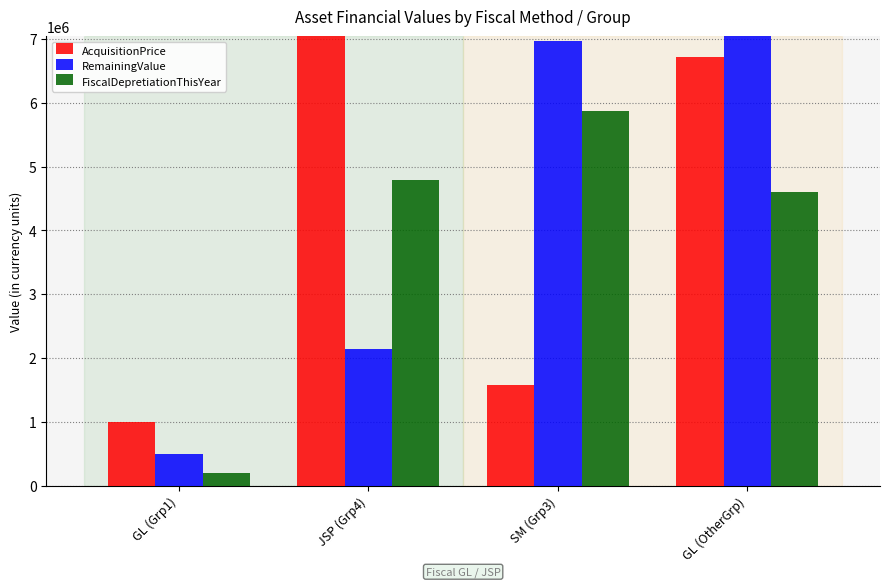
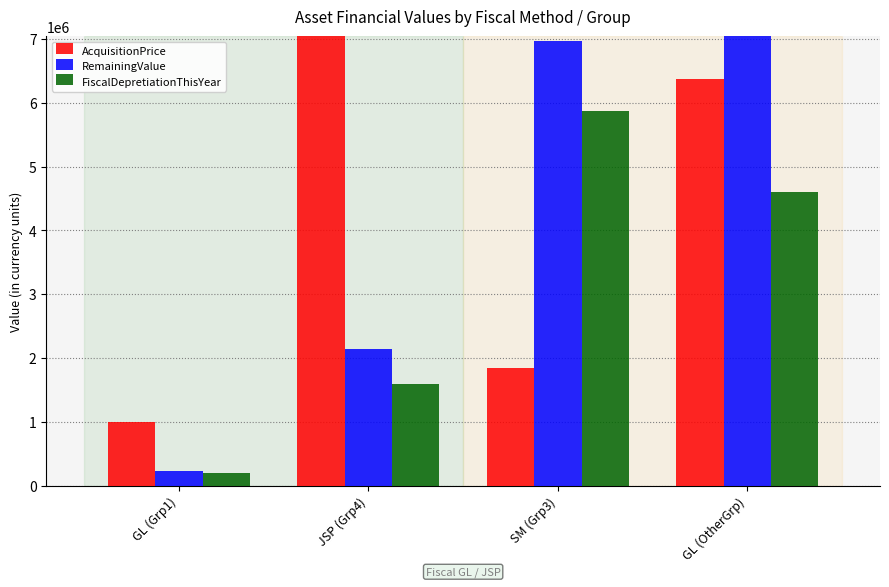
RemainingValue, GL (Grp1): 500000 -> 200000
FiscalDepretiationThisYear, JSP (Grp4): 4800000 -> 1600000
AcquisitionPrice, SM (Grp3): 1600000 -> 1800000
AcquisitionPrice, GL (OtherGrp): 6700000 -> 6400000
